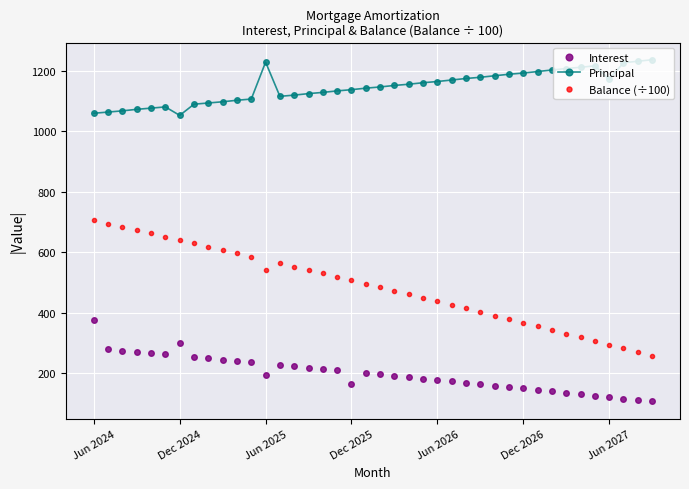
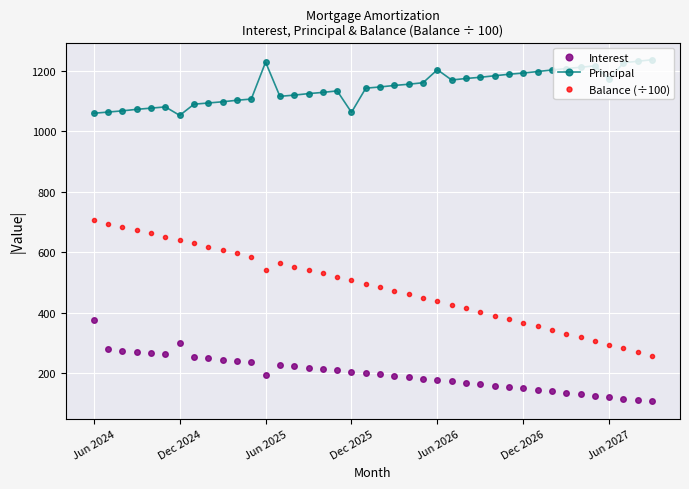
Interest, Dec 2025: 170 -> 210
Principal, Dec 2025: 1140 -> 1060
Principal, Jun 2026: 1170 -> 1200
